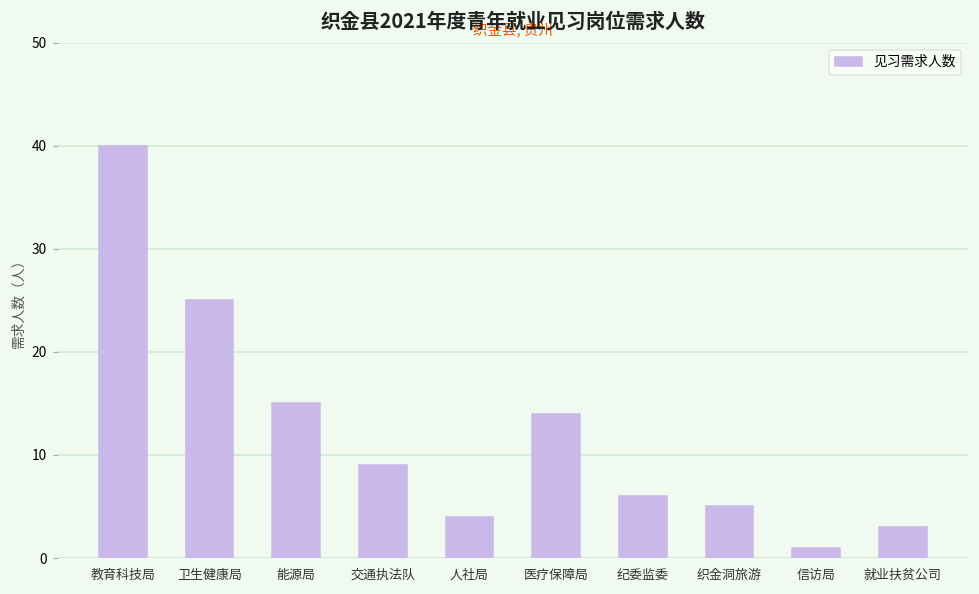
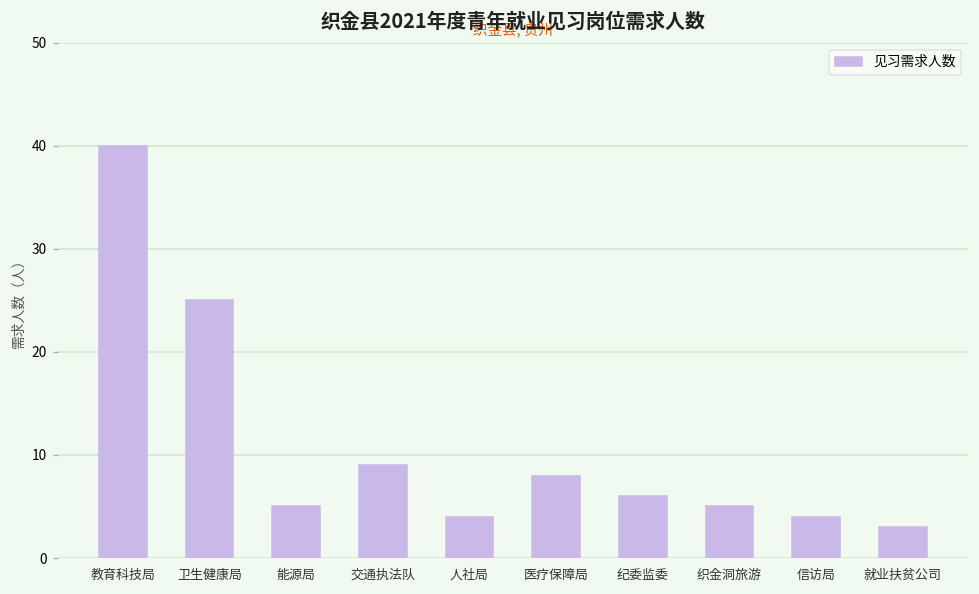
能源局: 15 -> 5
医疗保障局: 14 -> 8
信访局: 1 -> 4
